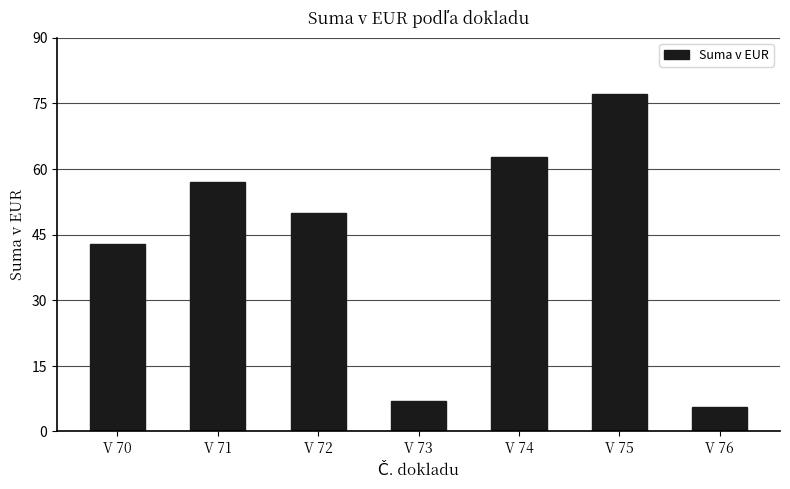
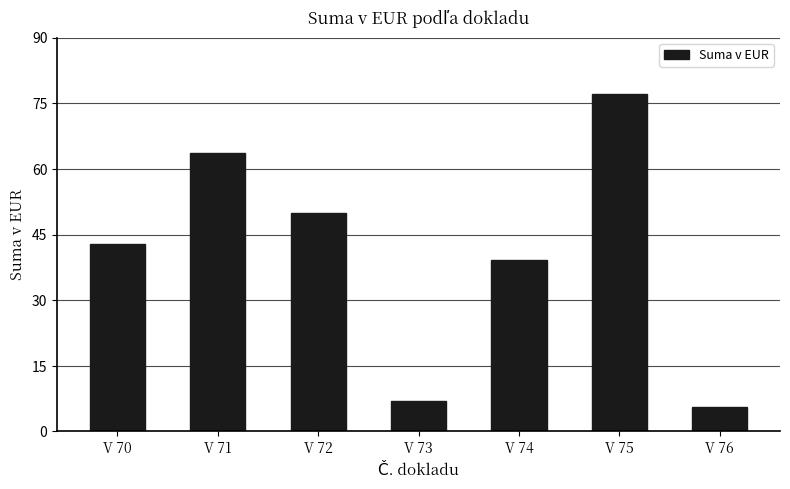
V 71: 57 -> 64
V 74: 63 -> 39
